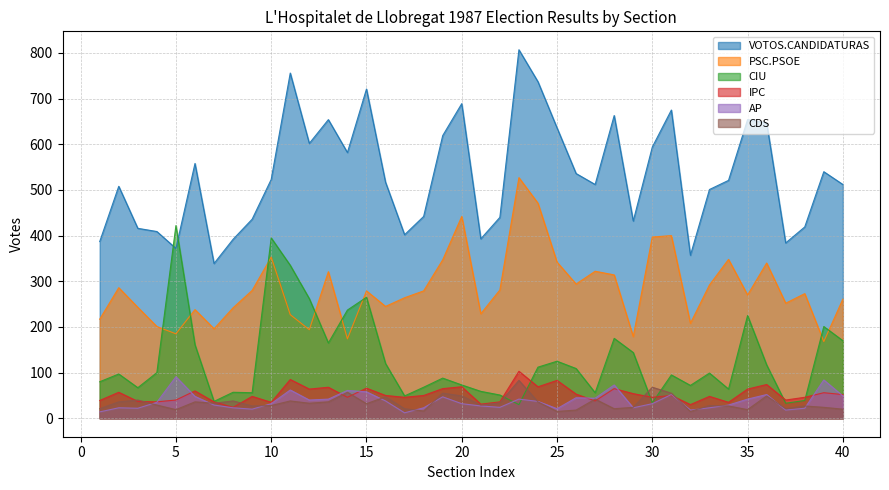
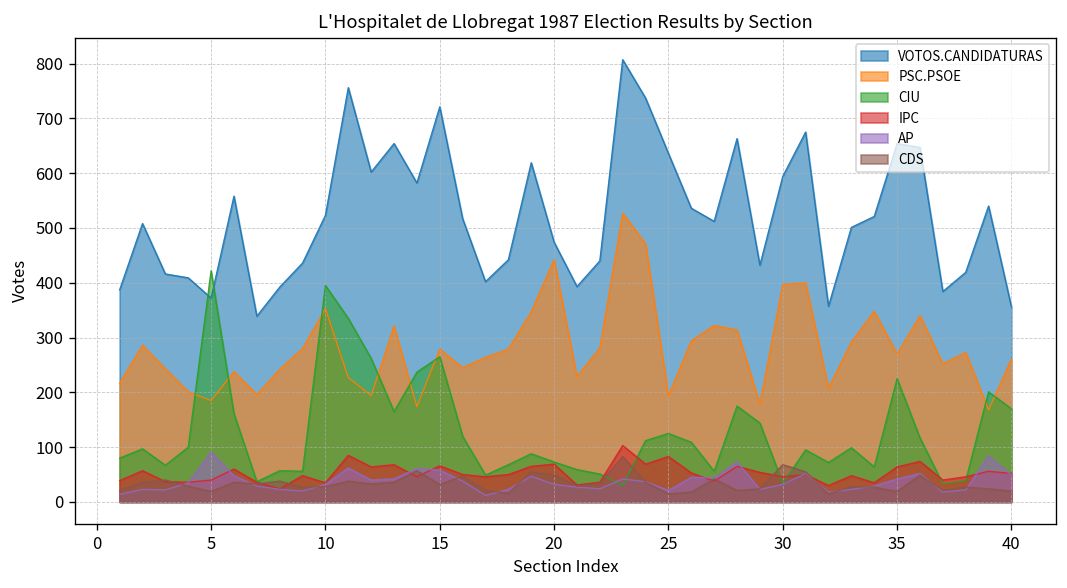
VOTOS.CANDIDATURAS, 20: 690 -> 470
PSC.PSOE, 25: 340 -> 190
VOTOS.CANDIDATURAS, 40: 510 -> 360
